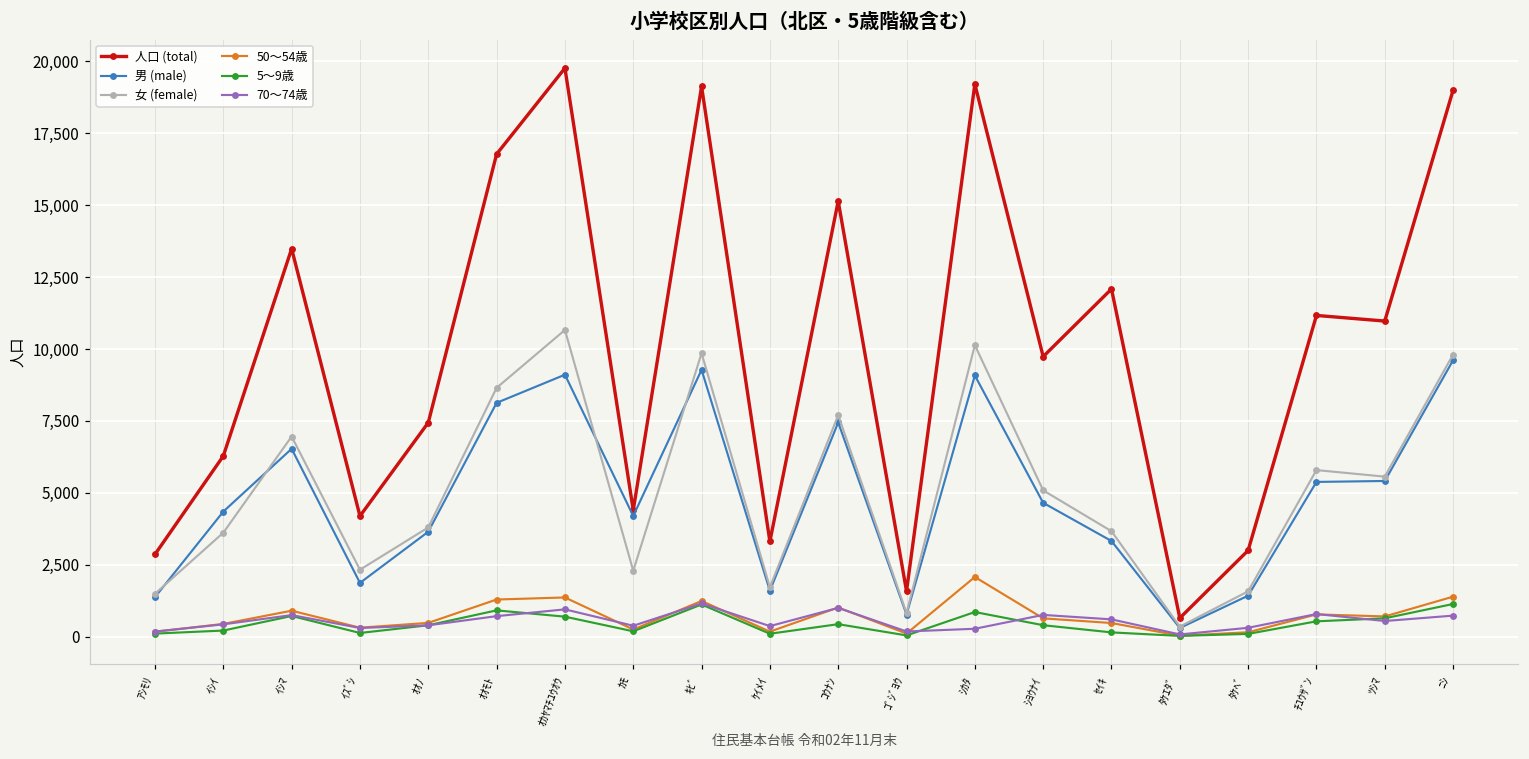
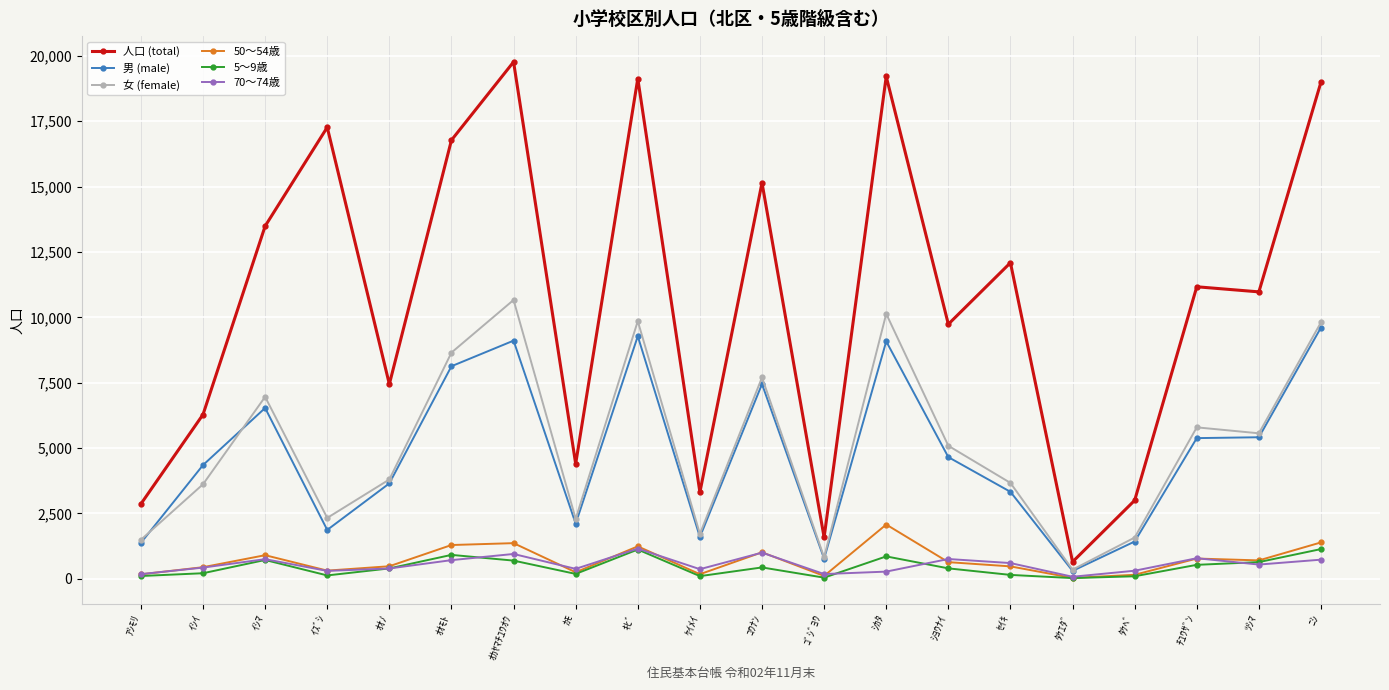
人口 (total), ｲｽﾞｼ: 4,200 -> 17,300
男 (male), ｶﾓ: 4,200 -> 2,100
